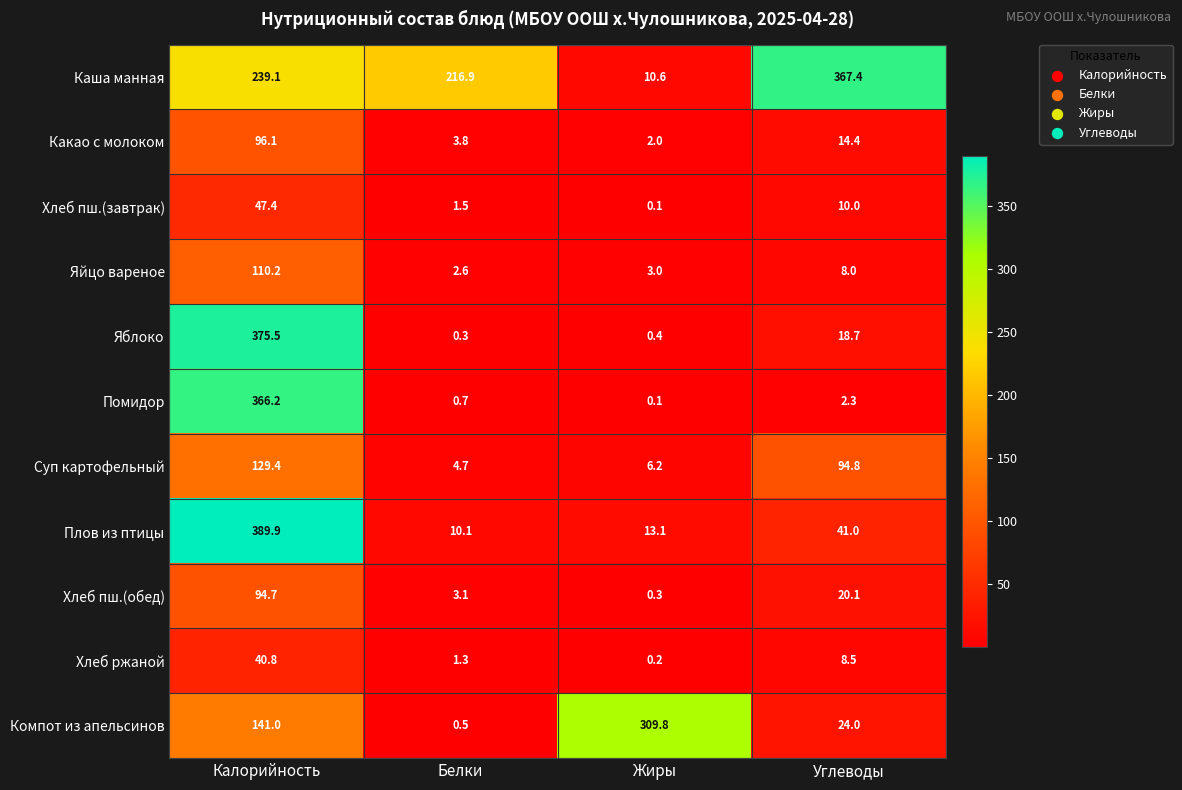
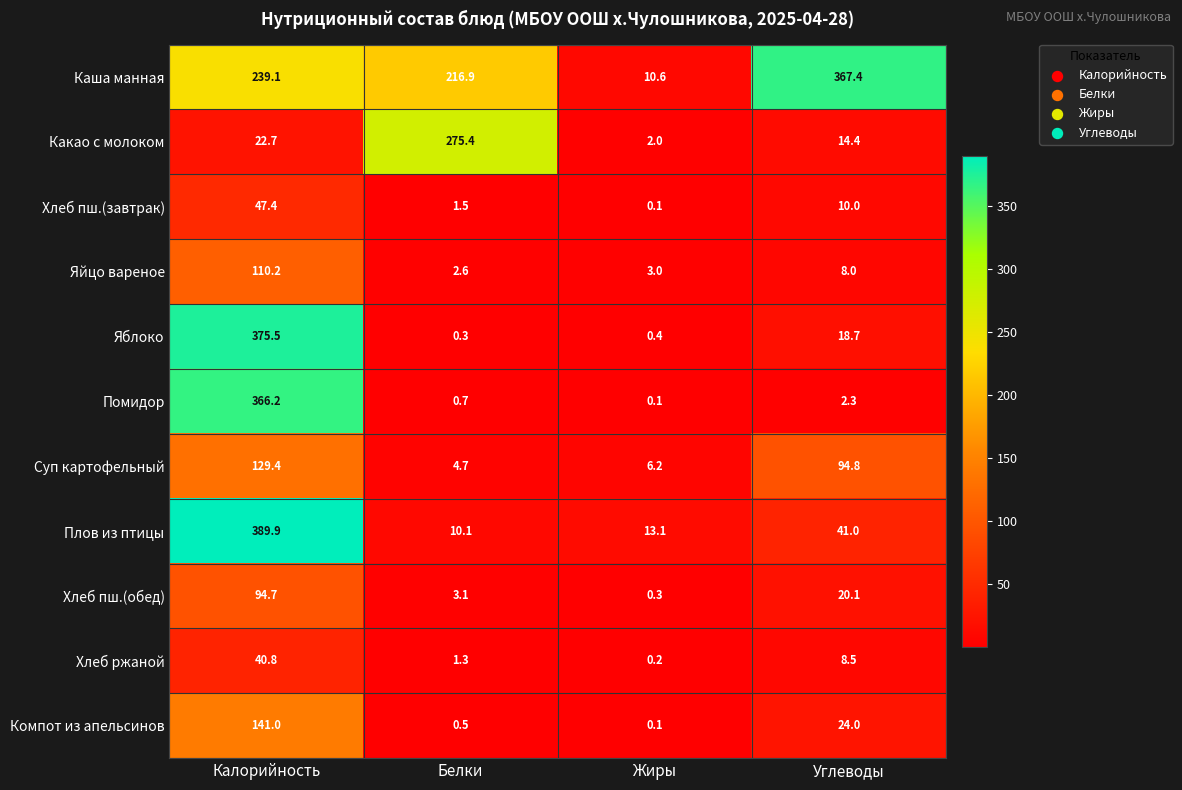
Какао с молоком, Калорийность: 96.1 -> 22.7
Какао с молоком, Белки: 3.8 -> 275.4
Компот из апельсинов, Жиры: 309.8 -> 0.1
